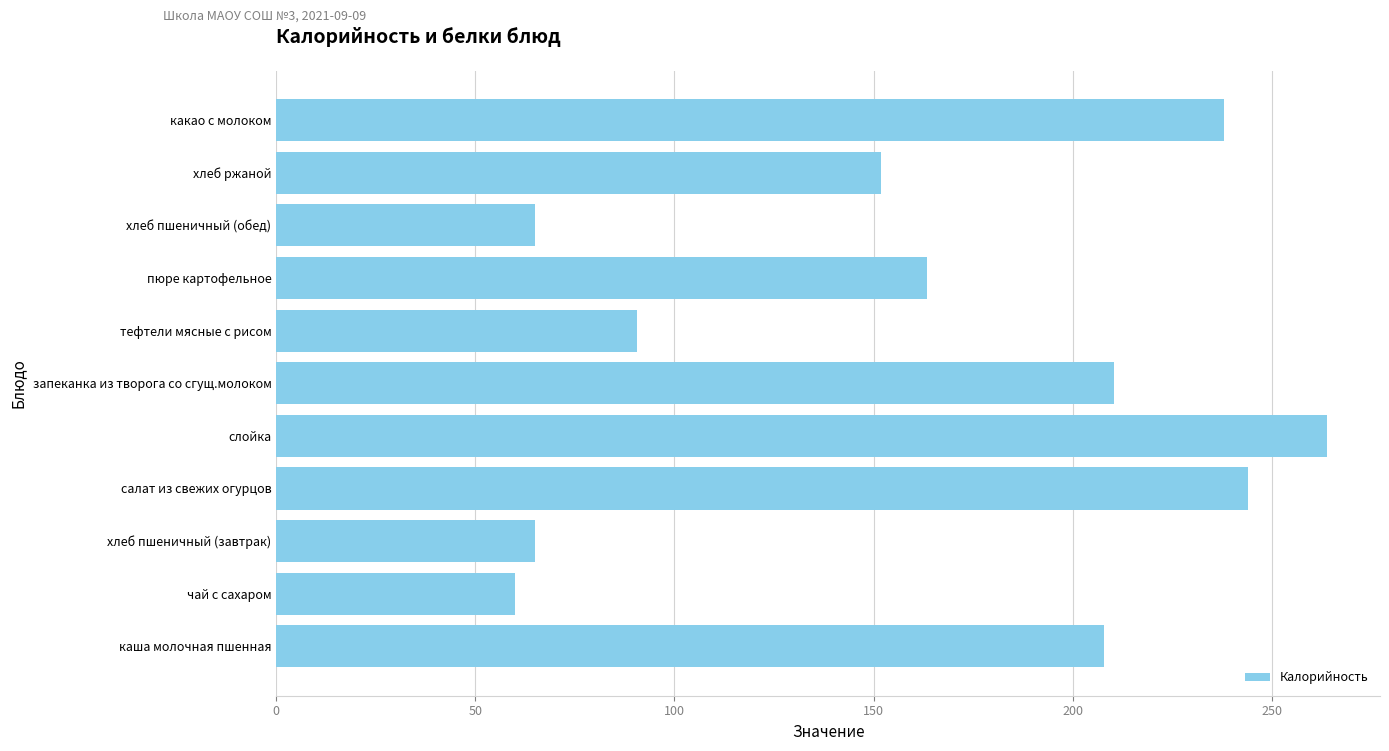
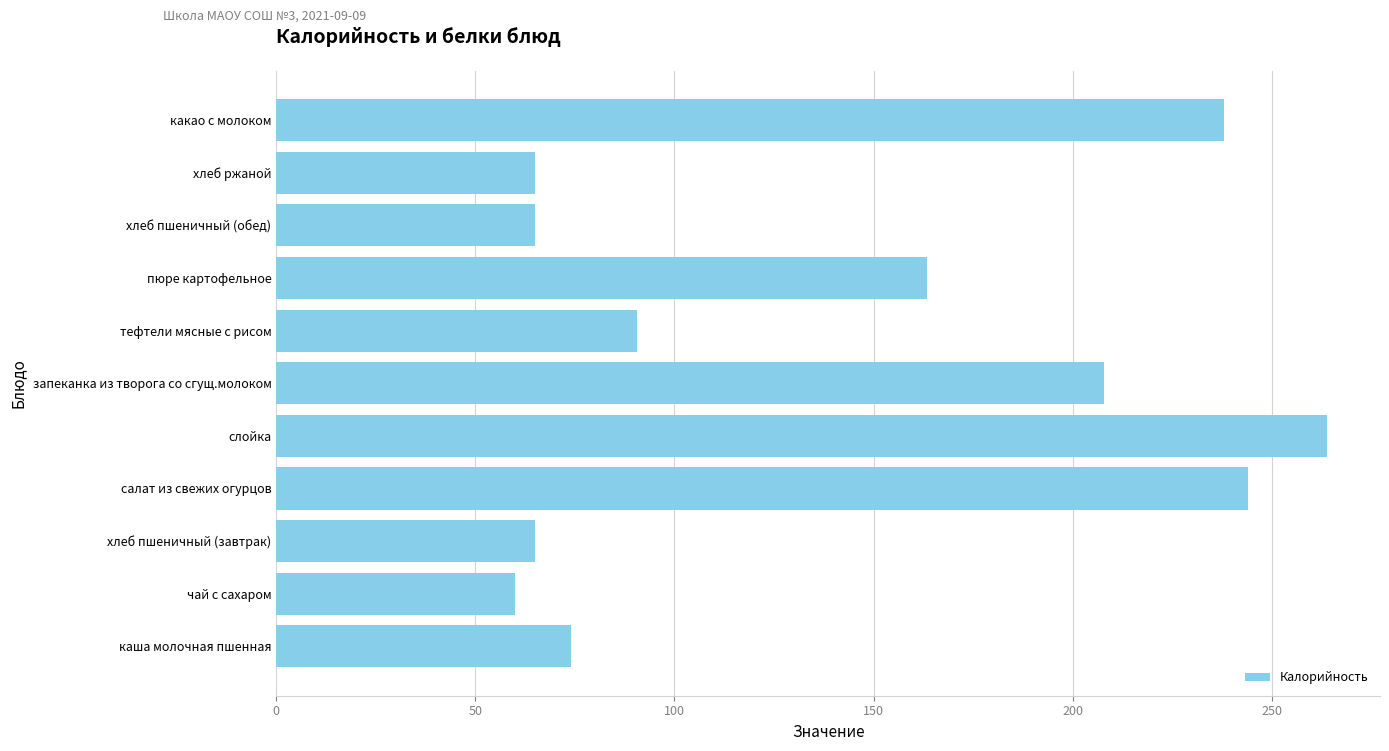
хлеб ржаной: 152 -> 65
запеканка из творога со сгущ.молоком: 210 -> 208
каша молочная пшенная: 208 -> 74
